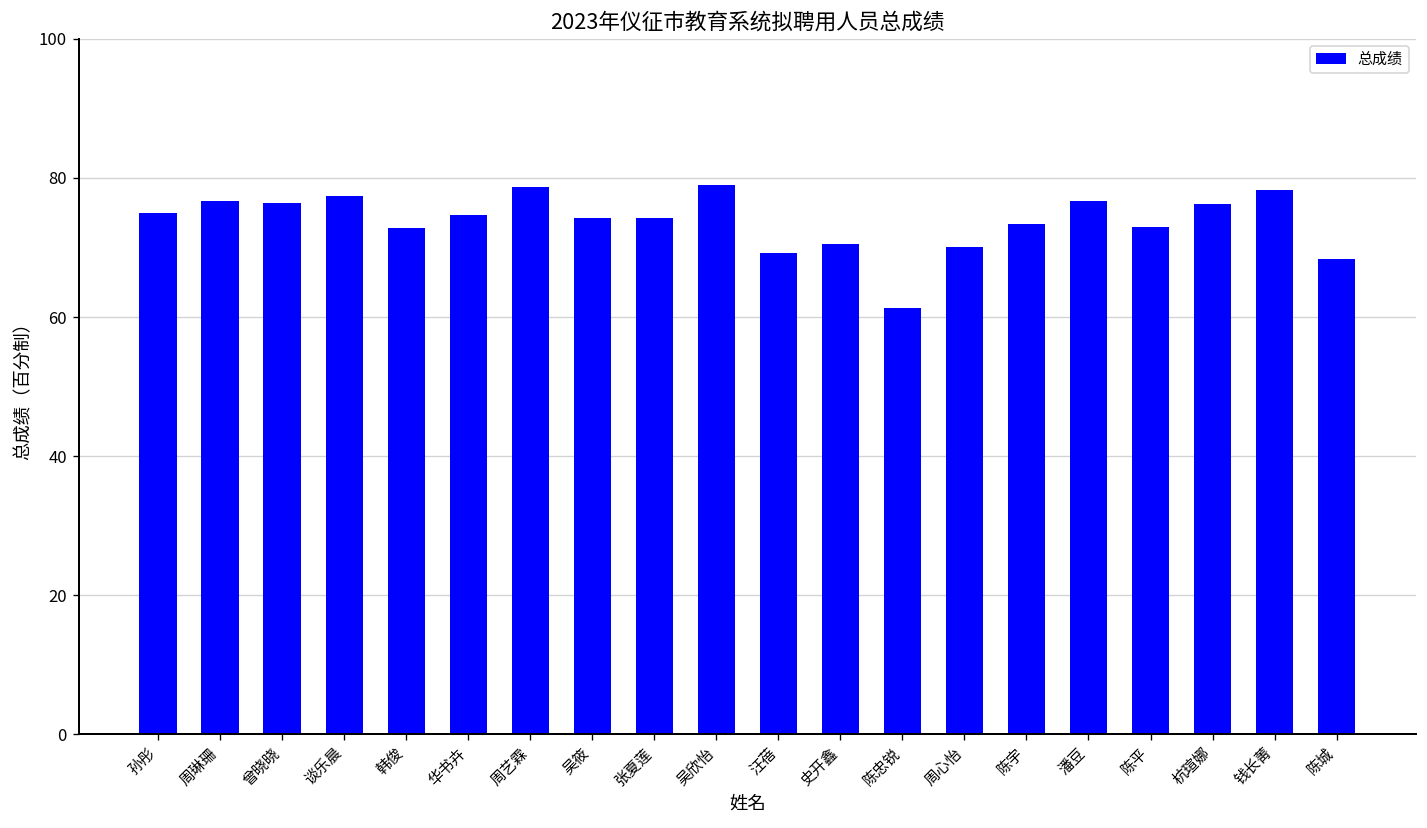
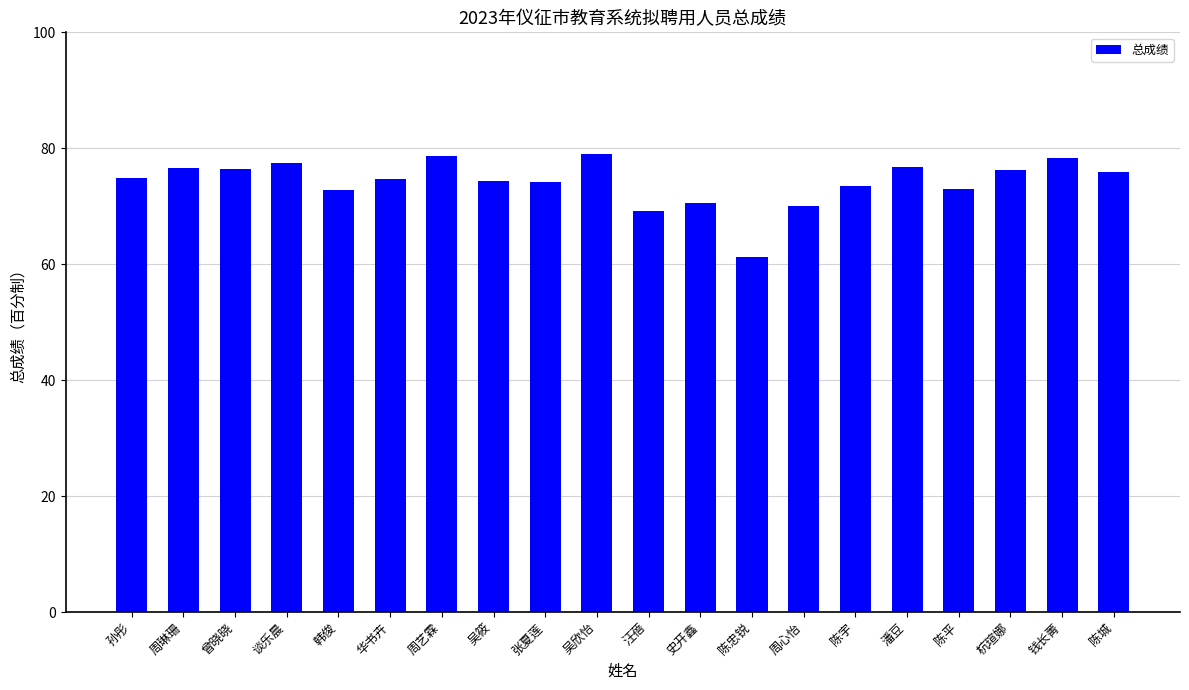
陈城: 68 -> 76
